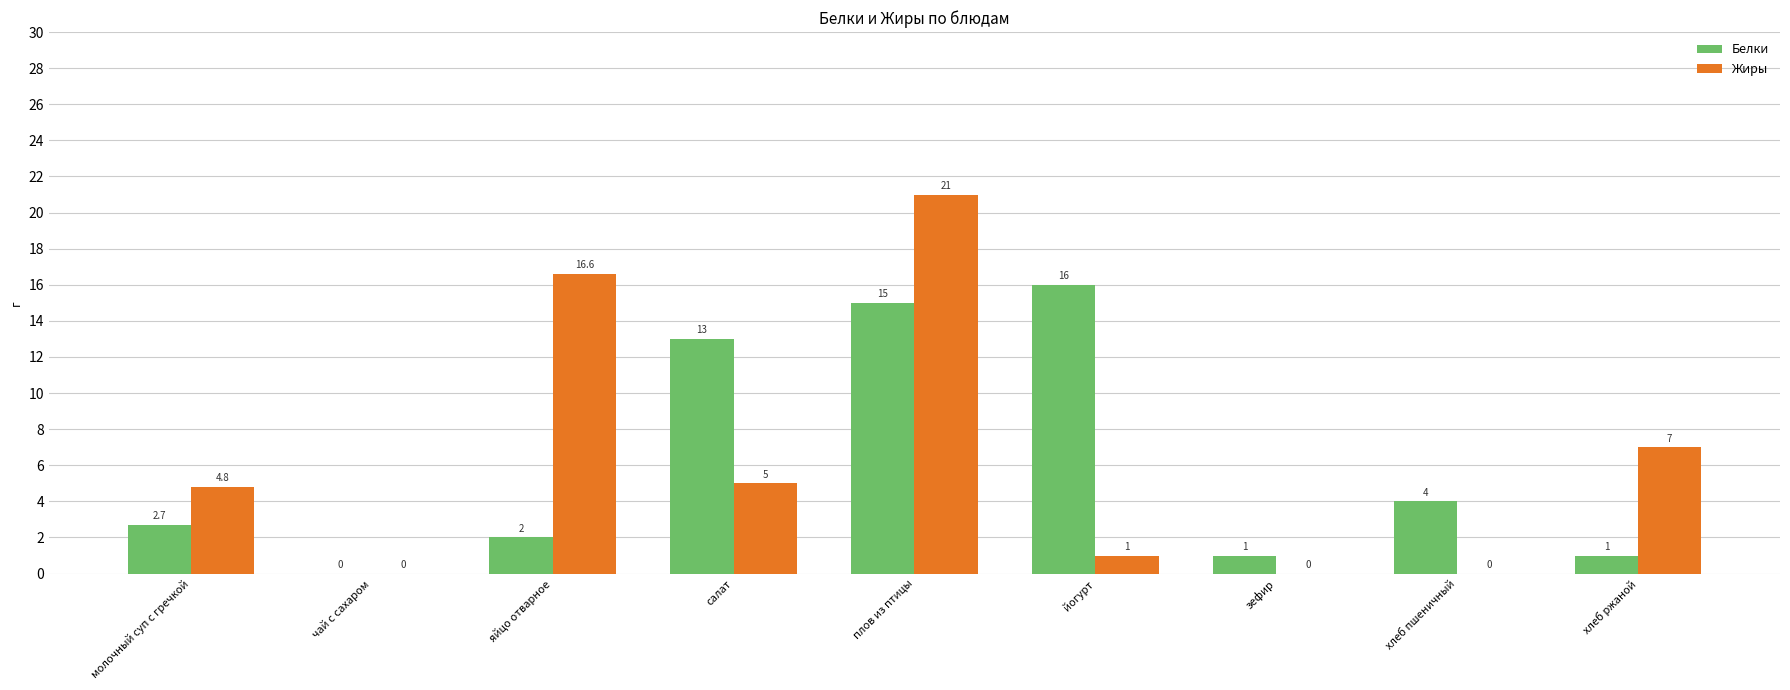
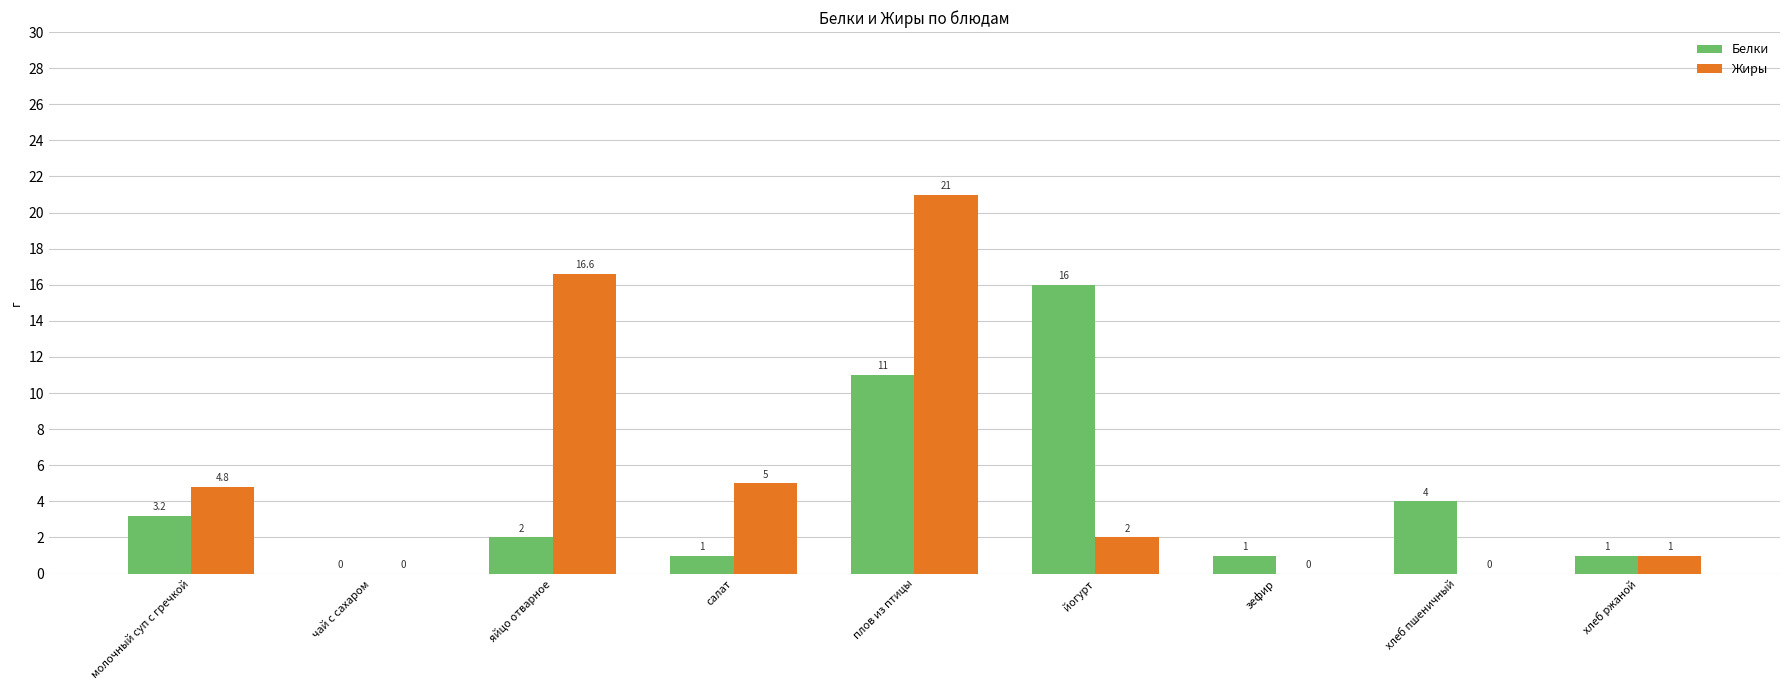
Белки, молочный суп с гречкой: 2.7 -> 3.2
Белки, салат: 13 -> 1
Белки, плов из птицы: 15 -> 11
Жиры, йогурт: 1 -> 2
Жиры, хлеб ржаной: 7 -> 1
